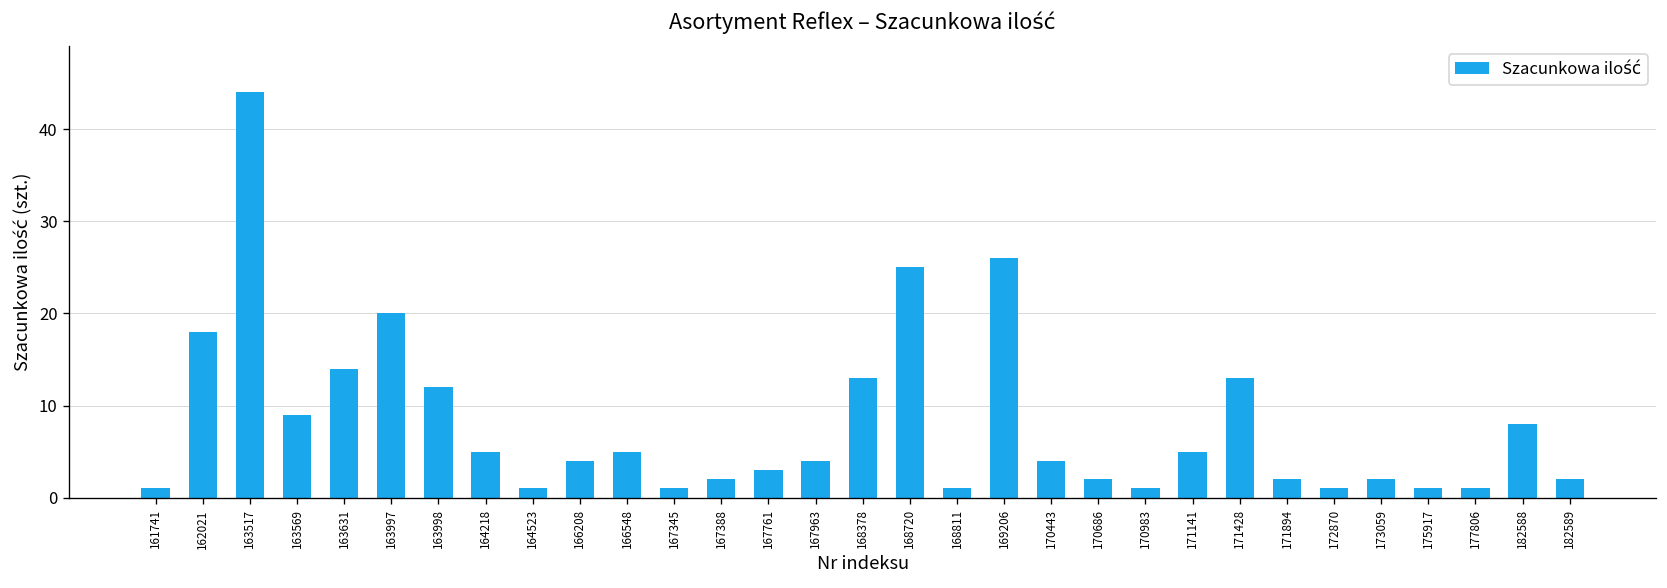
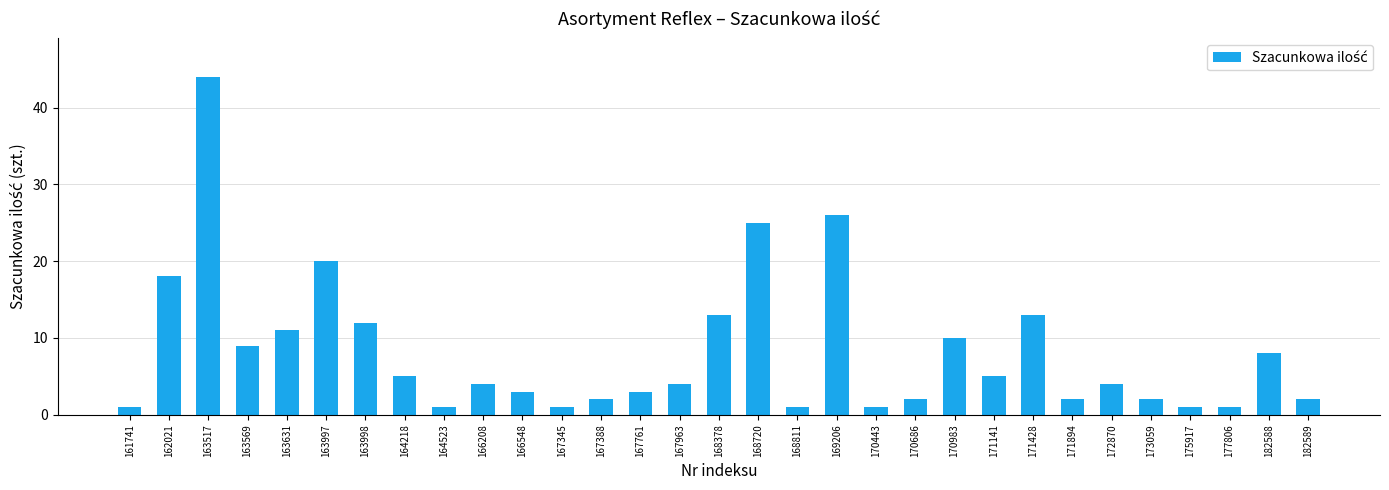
163631: 14 -> 11
166548: 5 -> 3
170443: 4 -> 1
170983: 1 -> 10
172870: 1 -> 4
